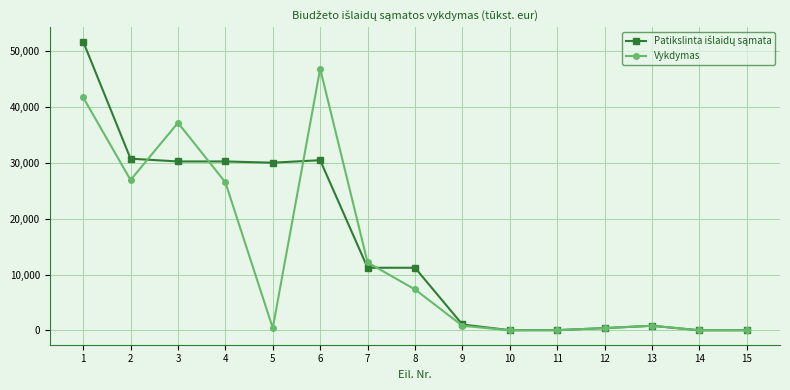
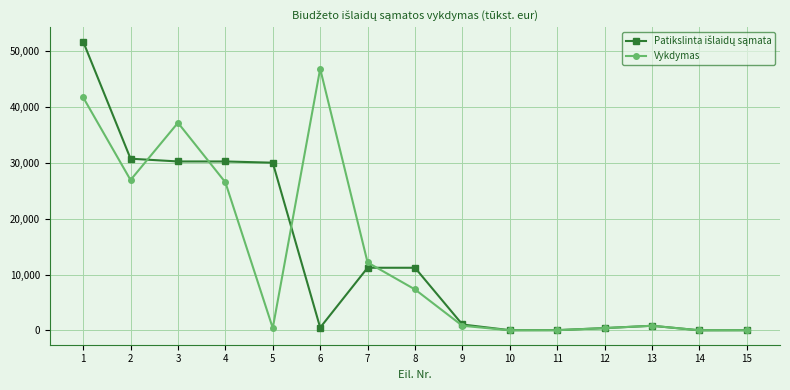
Patikslinta išlaidų sąmata, 6: 31,000 -> 0
